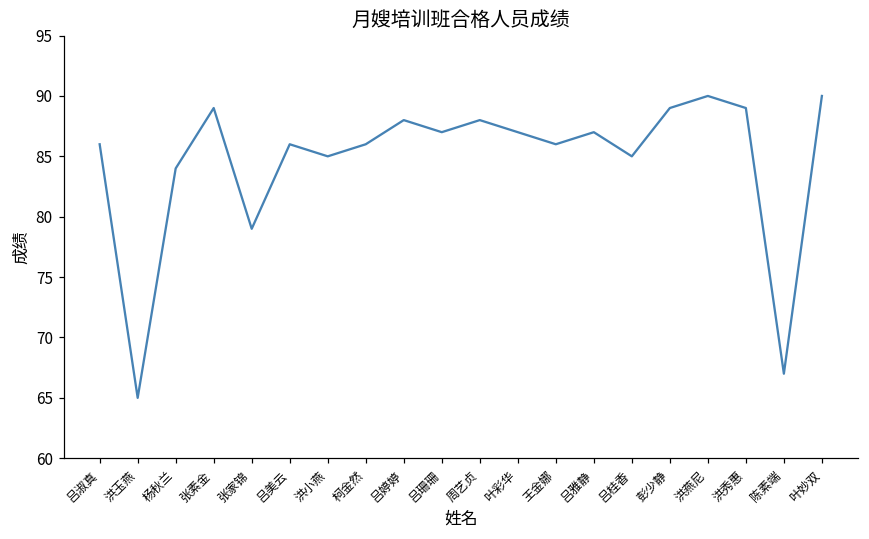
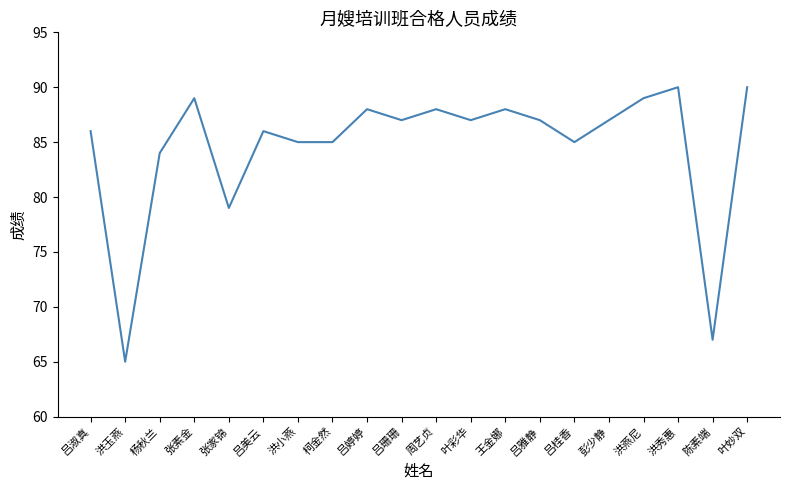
柯金然: 86 -> 85
王金娜: 86 -> 88
彭少静: 89 -> 87
洪燕尼: 90 -> 89
洪秀惠: 89 -> 90
